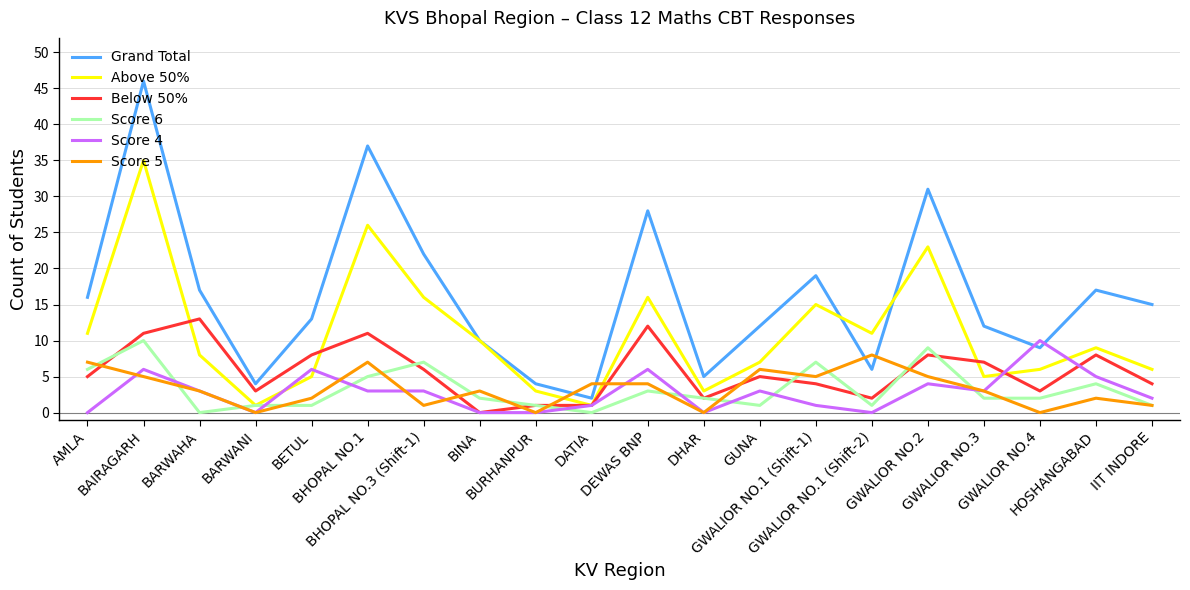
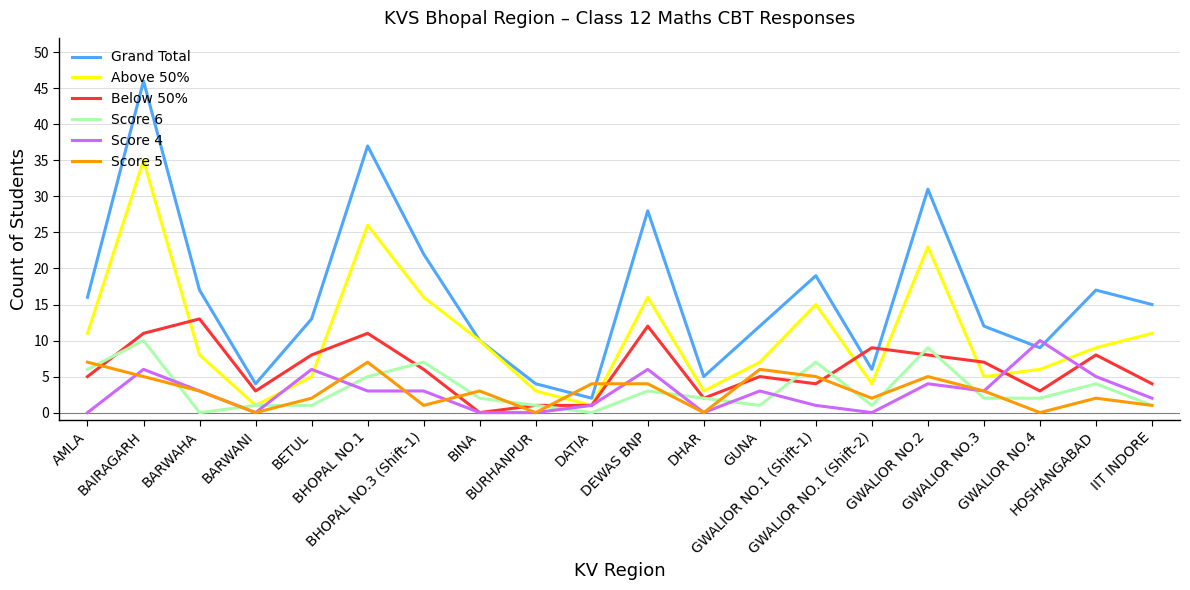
Above 50%, GWALIOR NO.1 (Shift-2): 11 -> 4
Below 50%, GWALIOR NO.1 (Shift-2): 2 -> 9
Score 5, GWALIOR NO.1 (Shift-2): 8 -> 2
Above 50%, IIT INDORE: 6 -> 11
